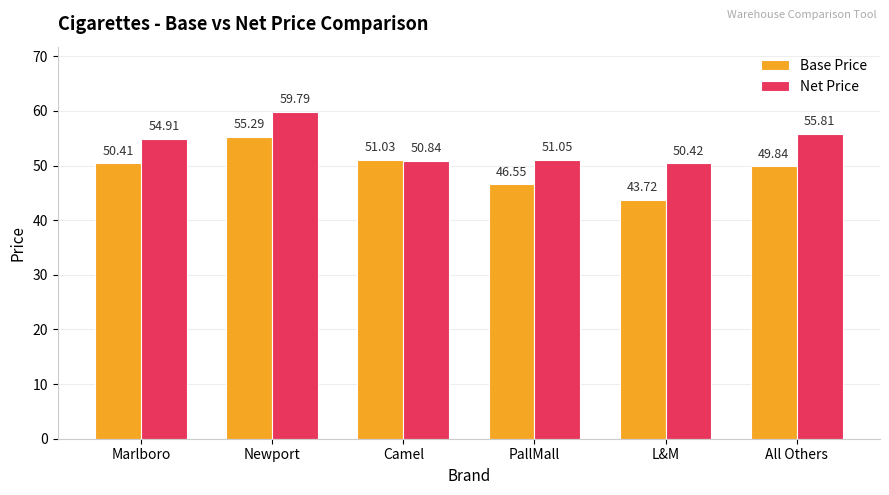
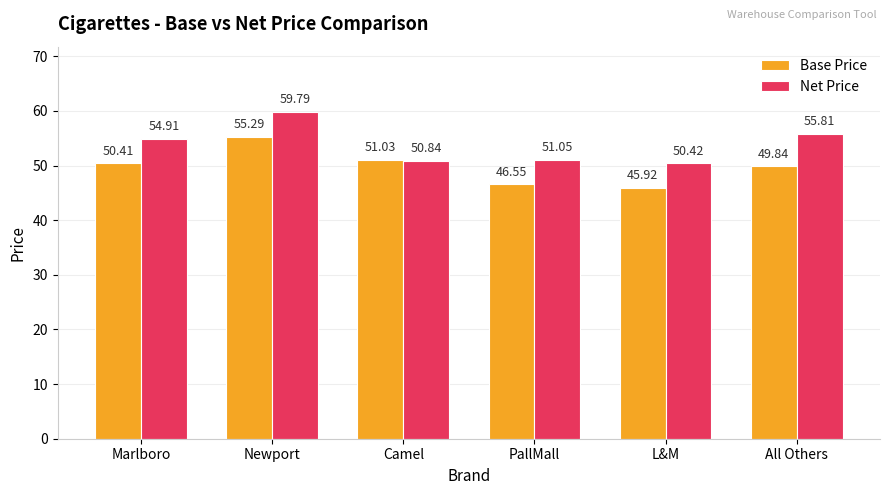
Base Price, L&M: 43.72 -> 45.92
